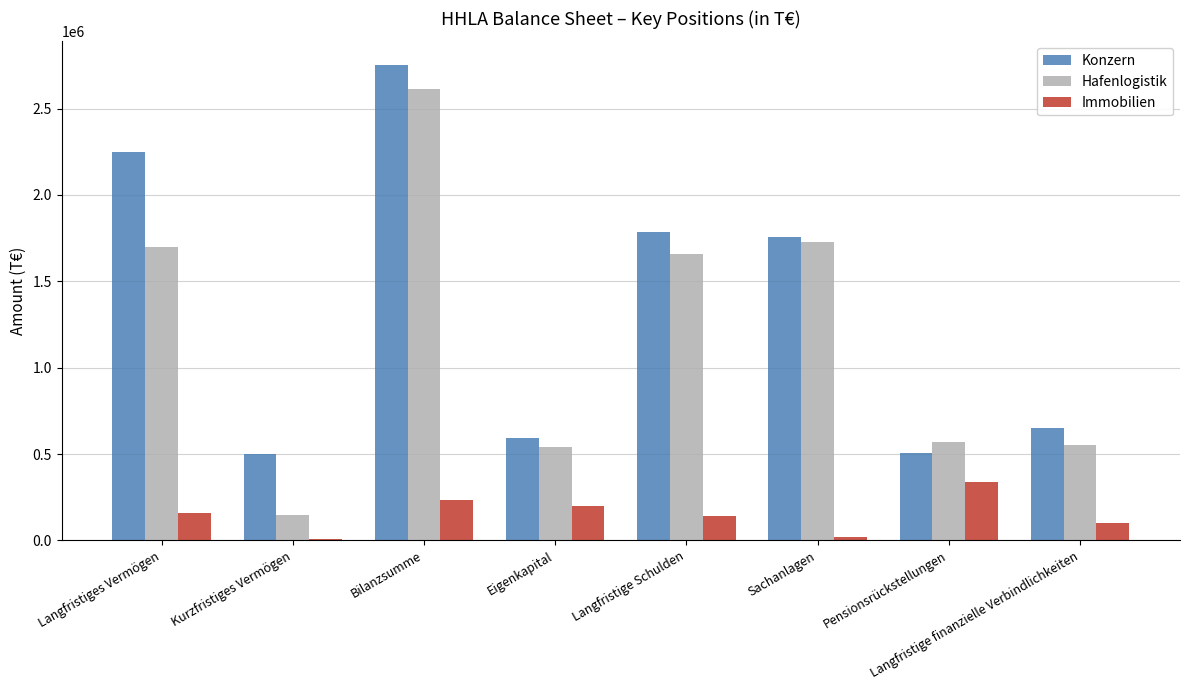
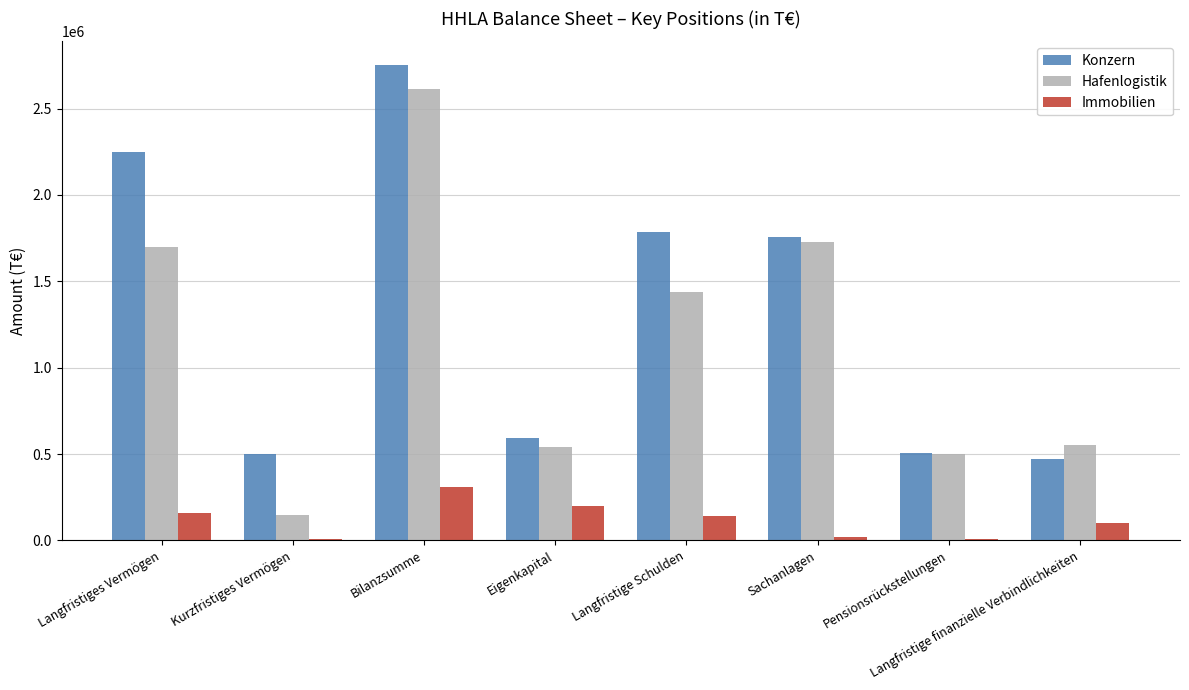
Immobilien, Bilanzsumme: 230000 -> 310000
Hafenlogistik, Langfristige Schulden: 1660000 -> 1440000
Hafenlogistik, Pensionsrückstellungen: 570000 -> 500000
Immobilien, Pensionsrückstellungen: 340000 -> 10000
Konzern, Langfristige finanzielle Verbindlichkeiten: 650000 -> 470000
